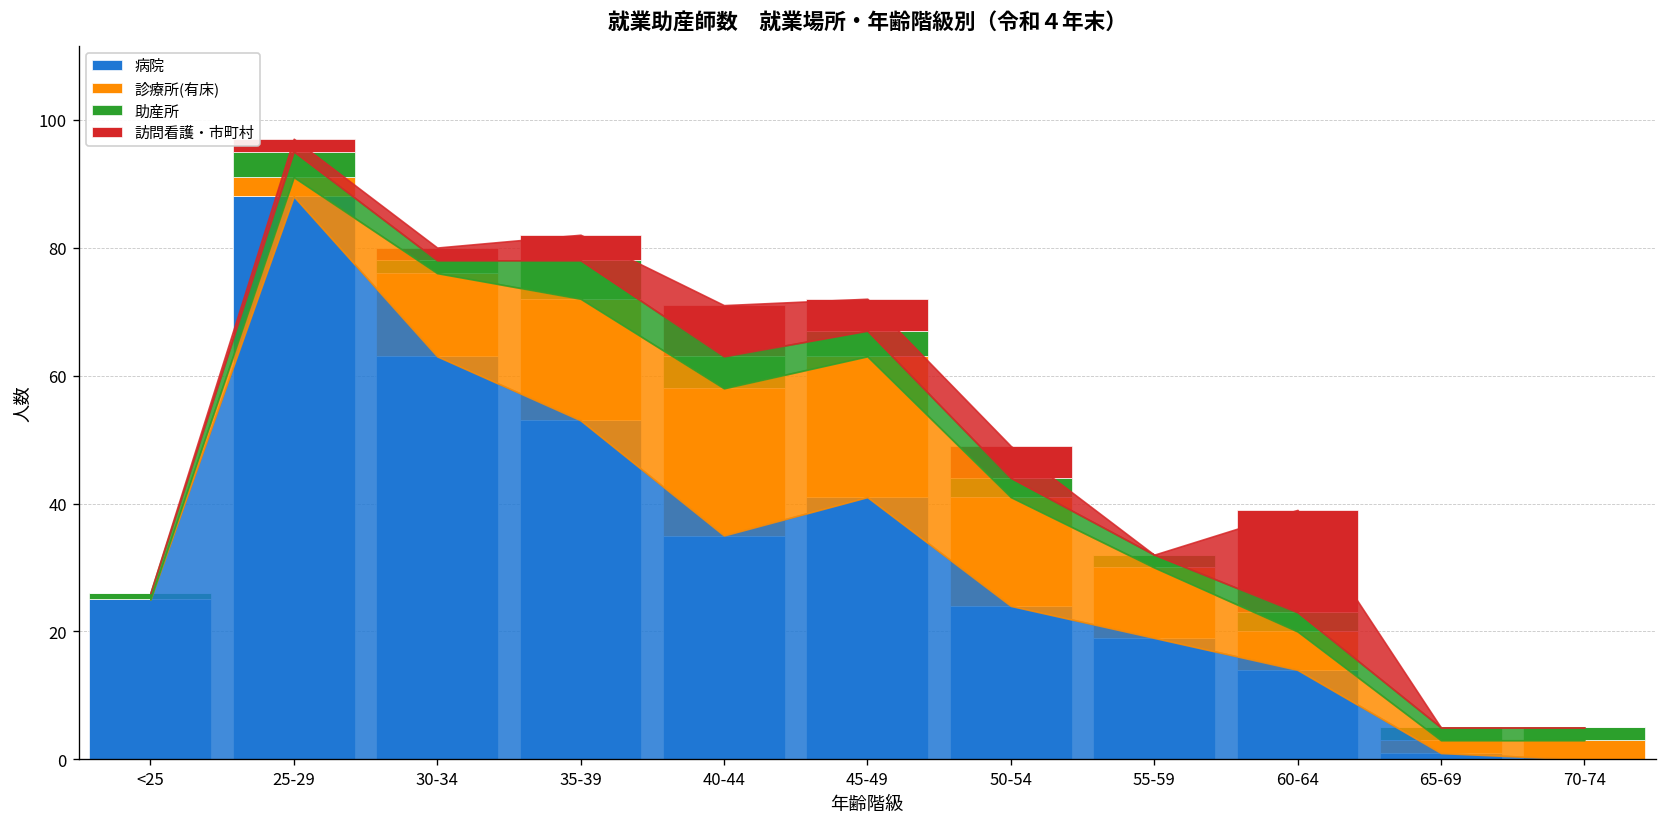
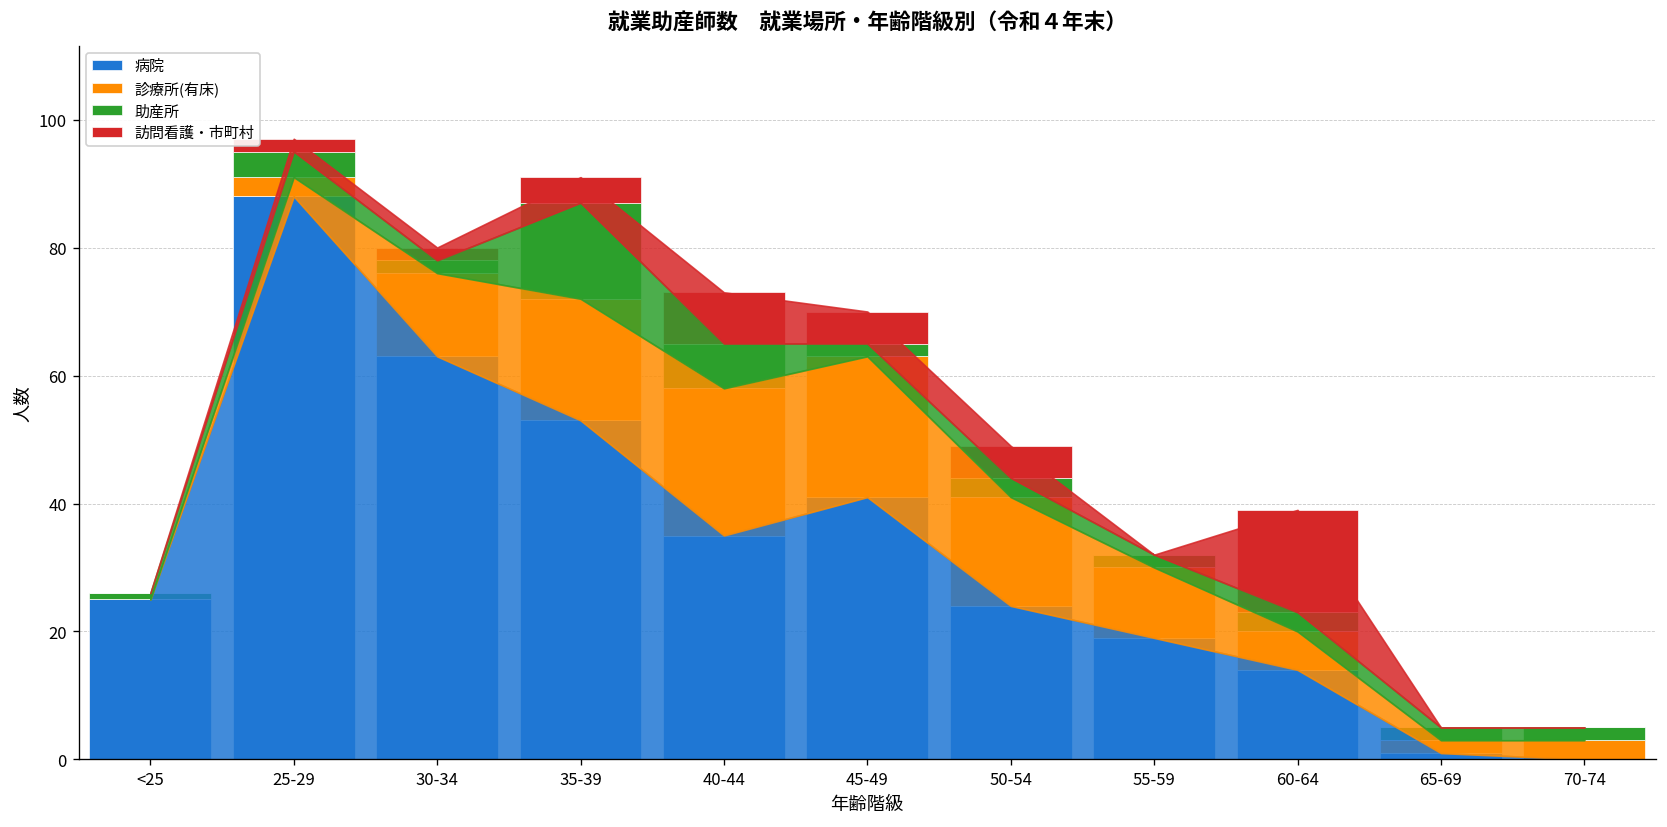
助産所, 35-39: 6 -> 15
助産所, 40-44: 5 -> 7
助産所, 45-49: 4 -> 2
